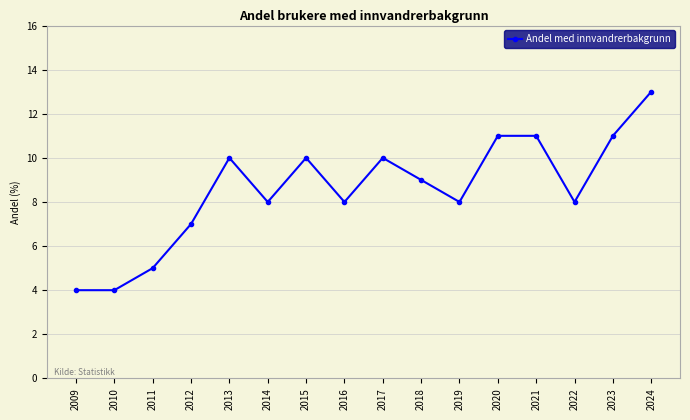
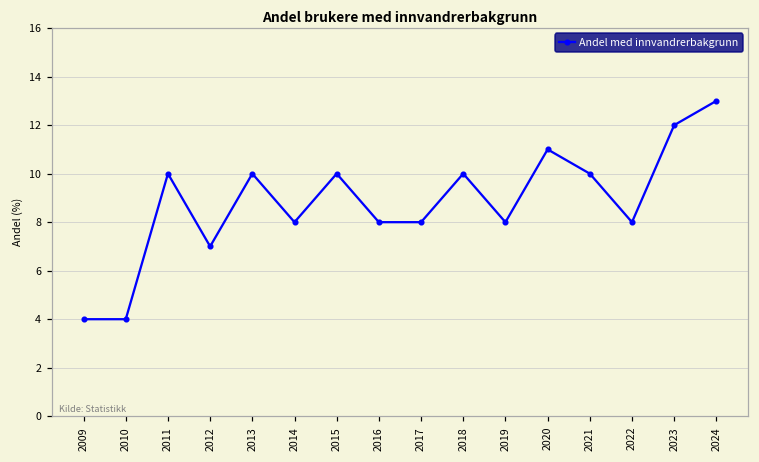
2011: 5 -> 10
2017: 10 -> 8
2018: 9 -> 10
2021: 11 -> 10
2023: 11 -> 12
